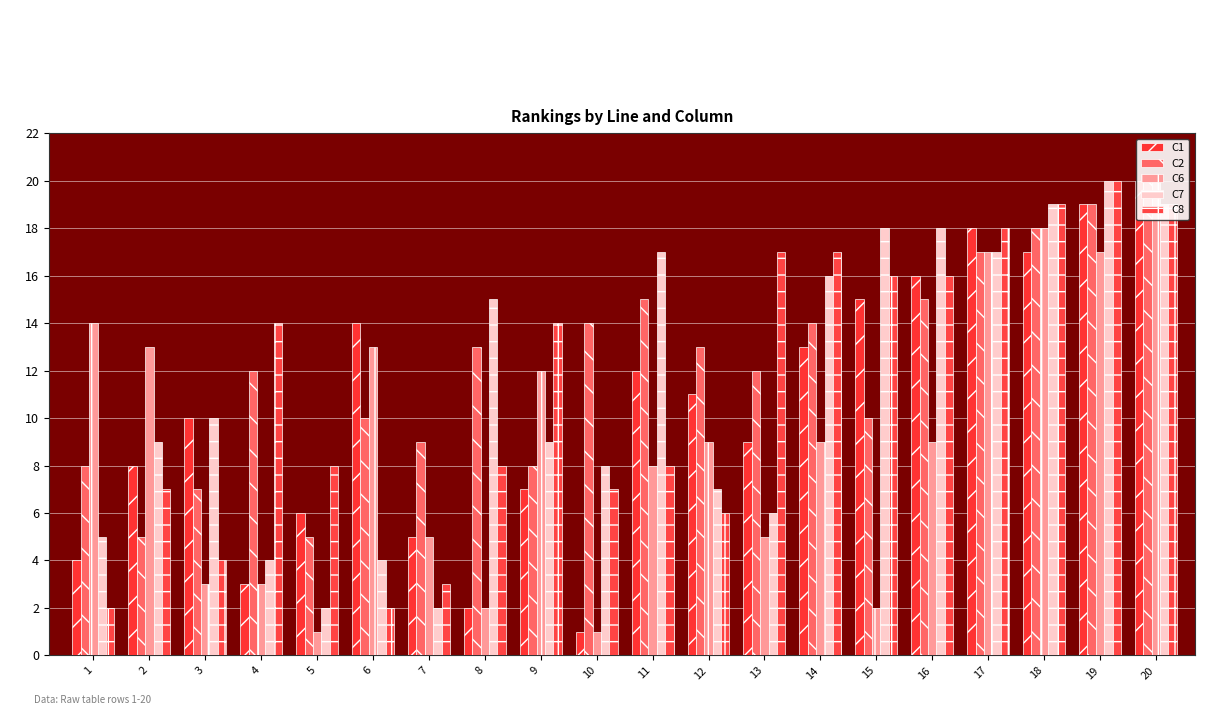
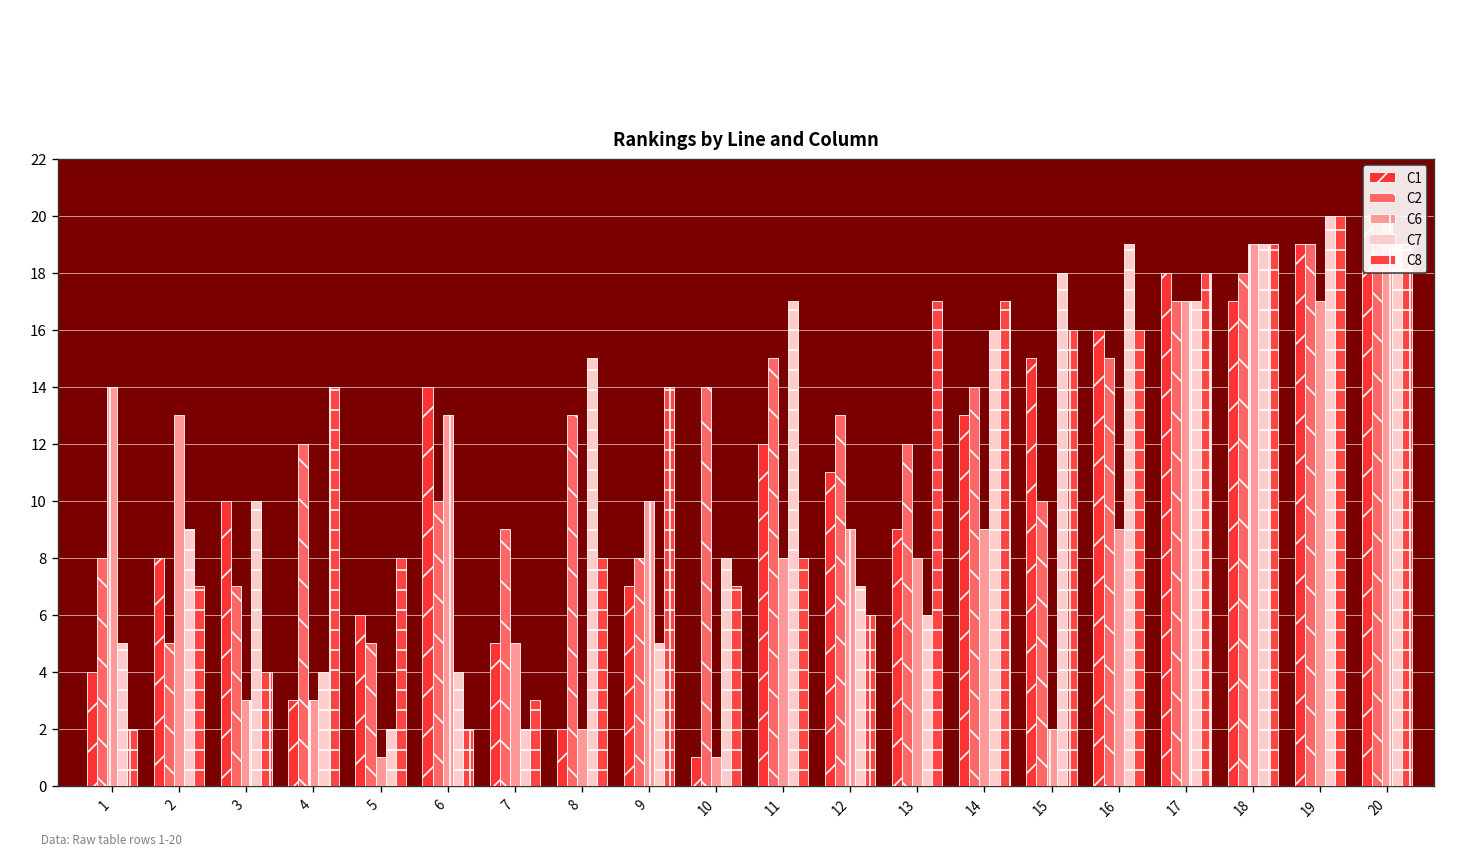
C6, 9: 12 -> 10
C7, 9: 9 -> 5
C6, 13: 5 -> 8
C7, 16: 18 -> 19
C6, 18: 18 -> 19
